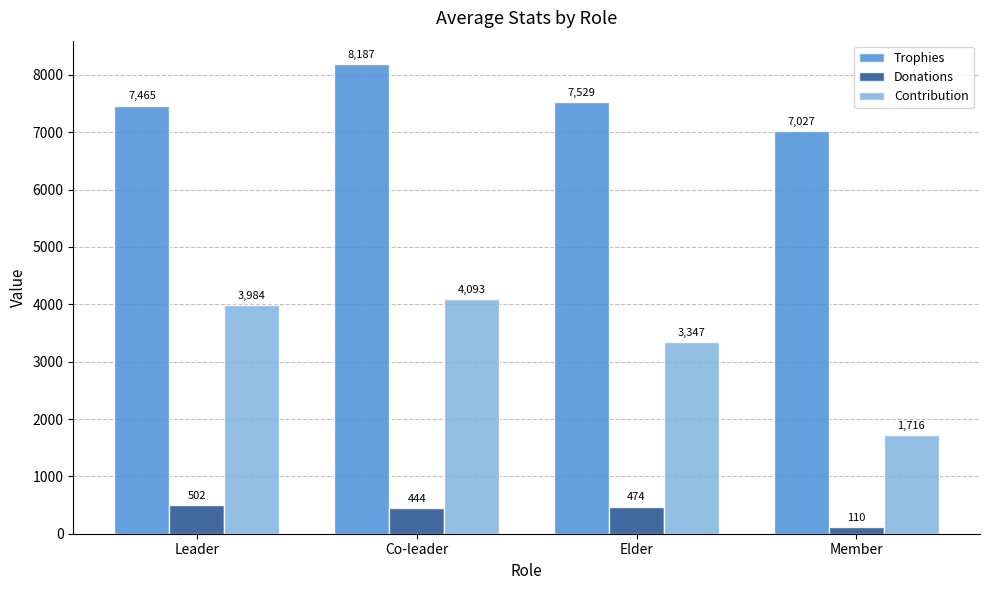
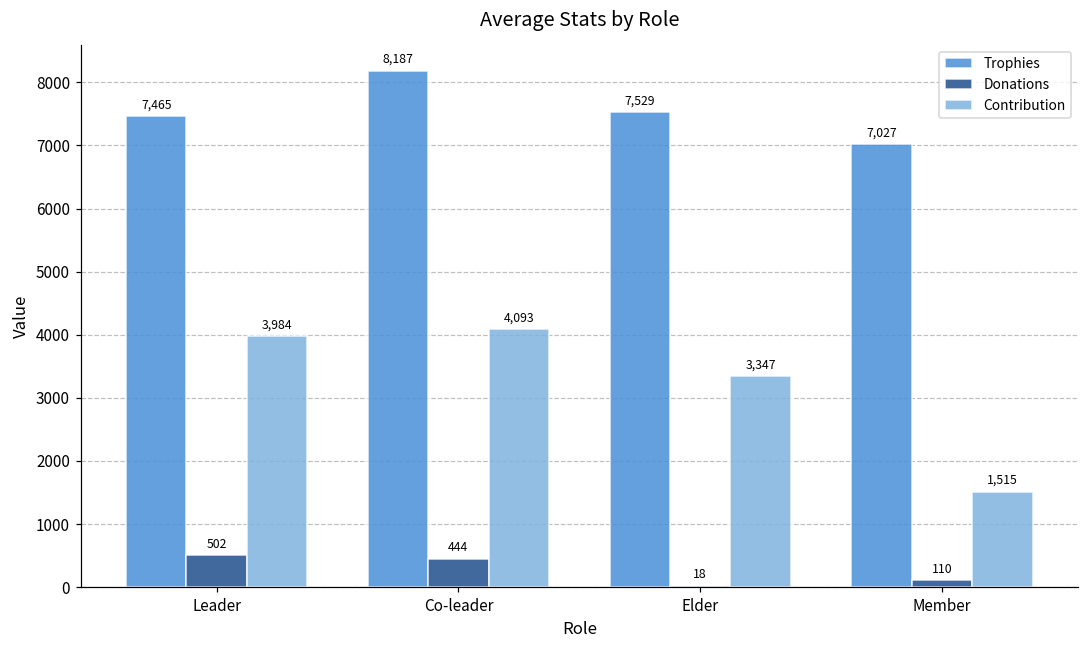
Donations, Elder: 474 -> 18
Contribution, Member: 1,716 -> 1,515
